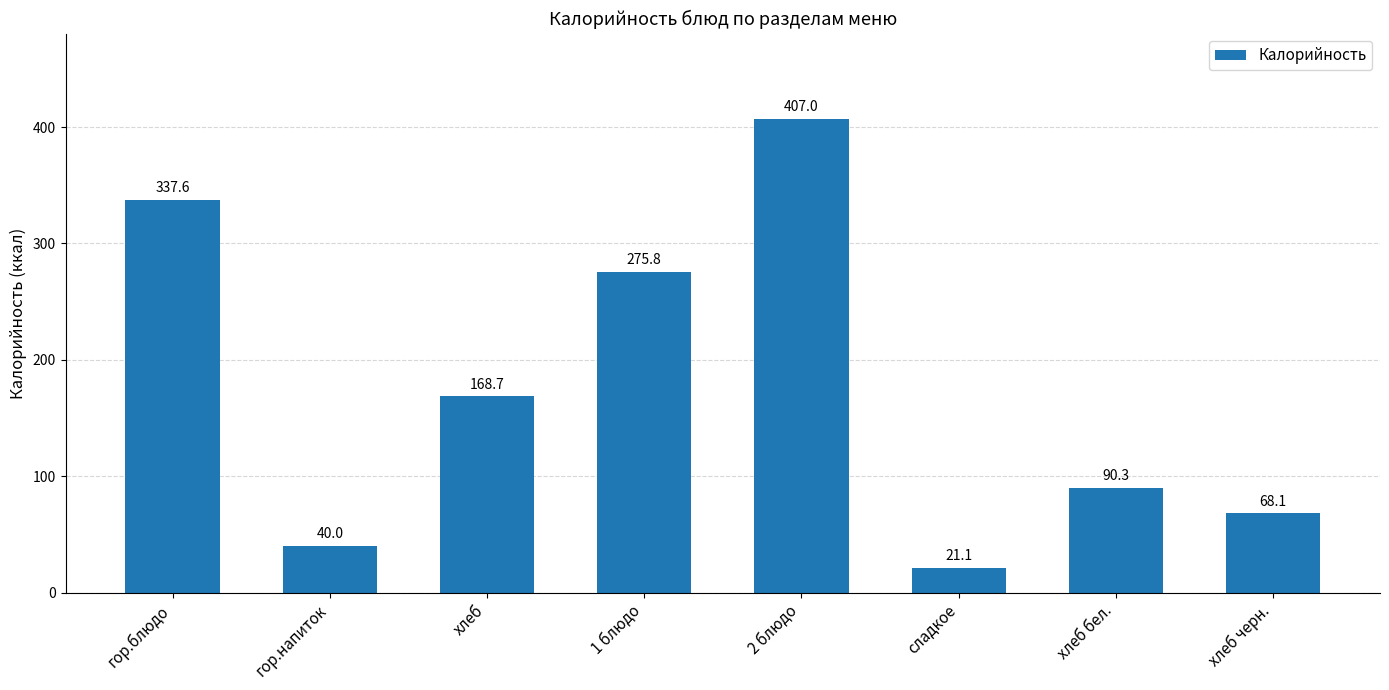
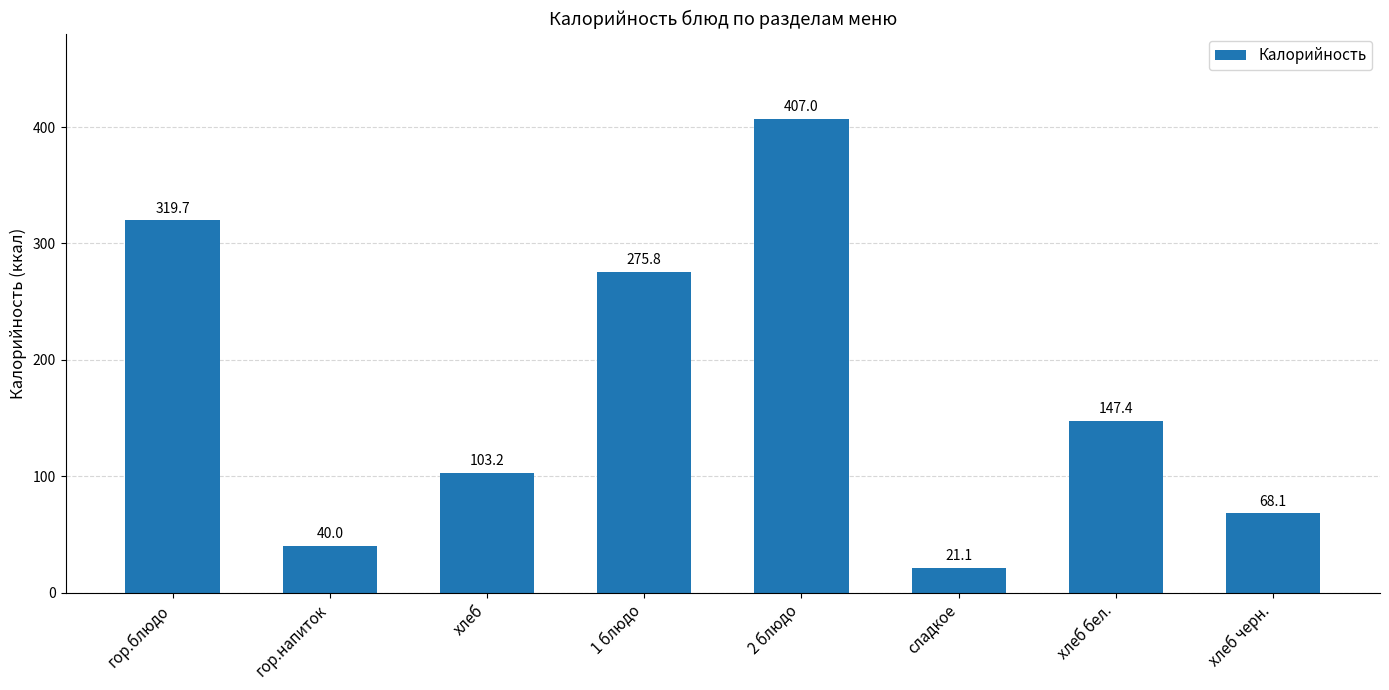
гор.блюдо: 337.6 -> 319.7
хлеб: 168.7 -> 103.2
хлеб бел.: 90.3 -> 147.4
